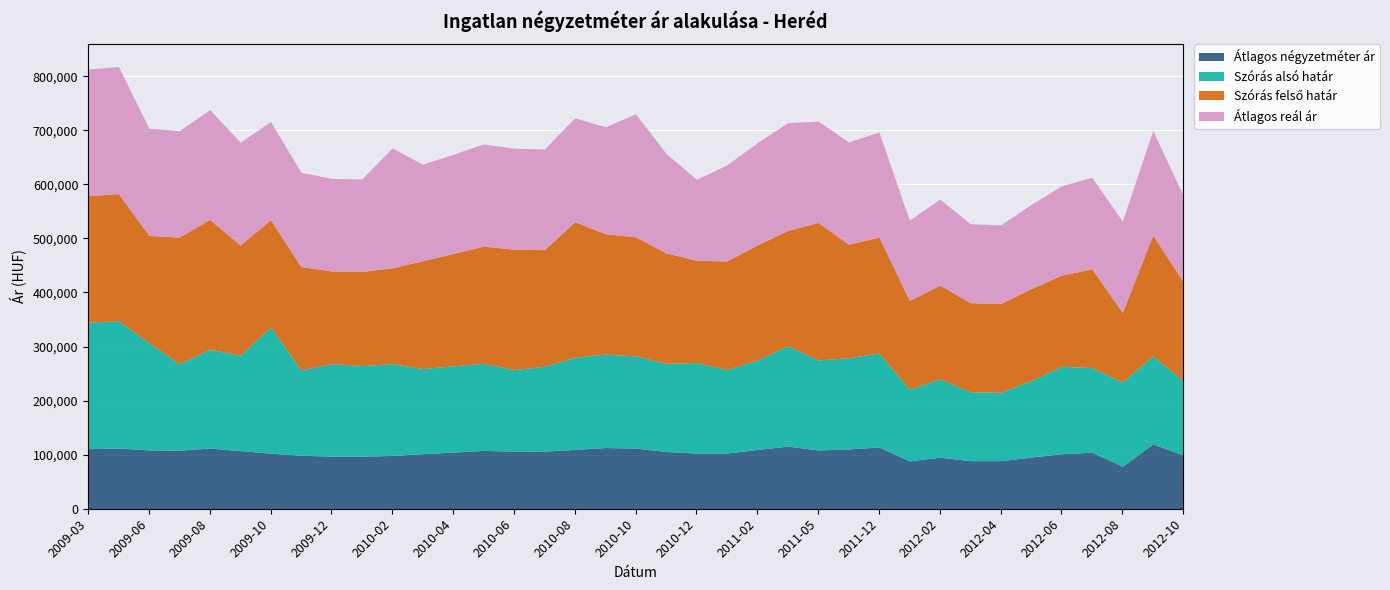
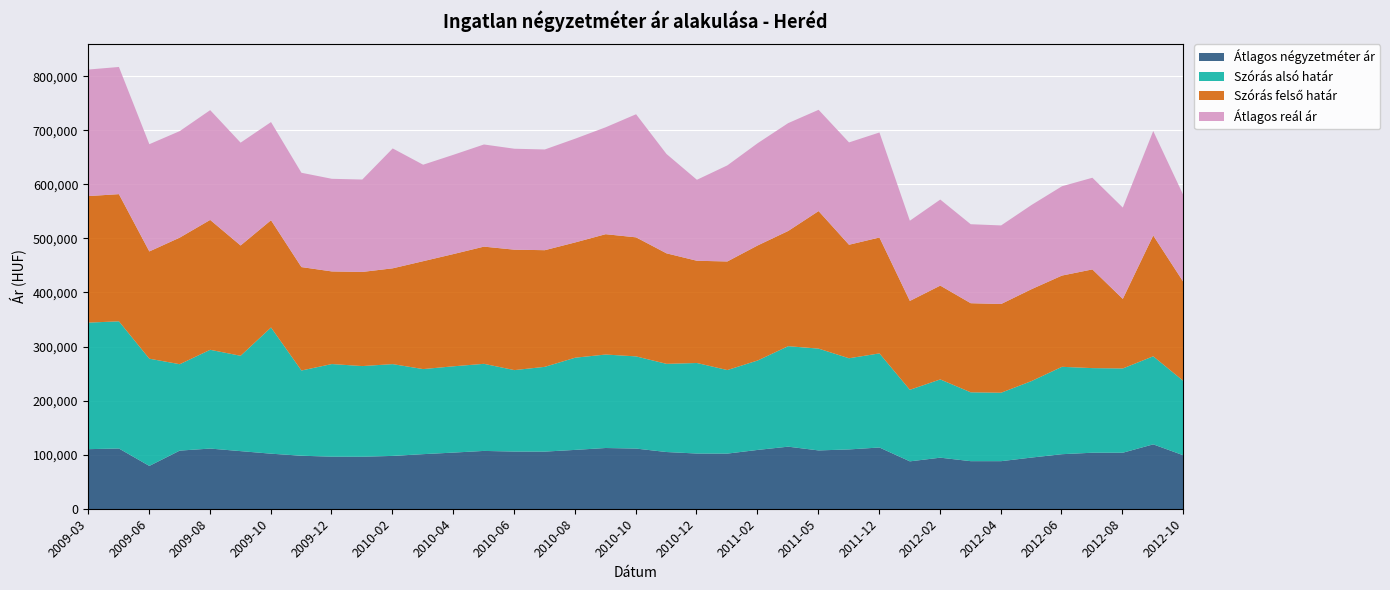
Átlagos négyzetméter ár, 2009-06: 110,000 -> 80,000
Szórás felső határ, 2010-08: 250,000 -> 210,000
Szórás alsó határ, 2011-05: 170,000 -> 190,000
Átlagos négyzetméter ár, 2012-08: 80,000 -> 100,000
